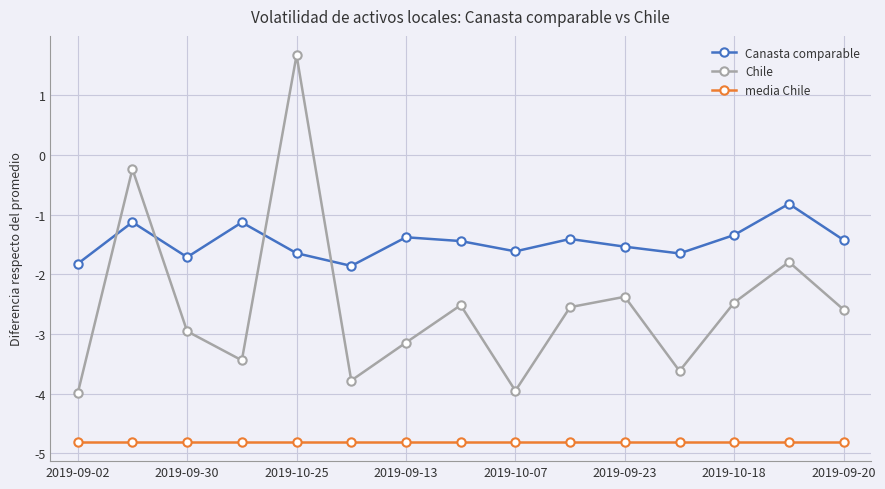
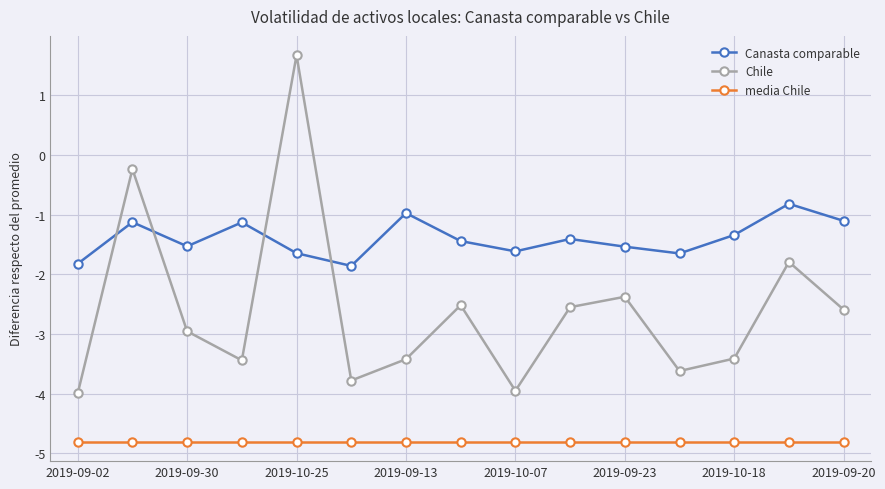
Canasta comparable, 2019-09-30: -1.7 -> -1.5
Canasta comparable, 2019-09-13: -1.4 -> -1.0
Chile, 2019-09-13: -3.1 -> -3.4
Chile, 2019-10-18: -2.5 -> -3.4
Canasta comparable, 2019-09-20: -1.4 -> -1.1
